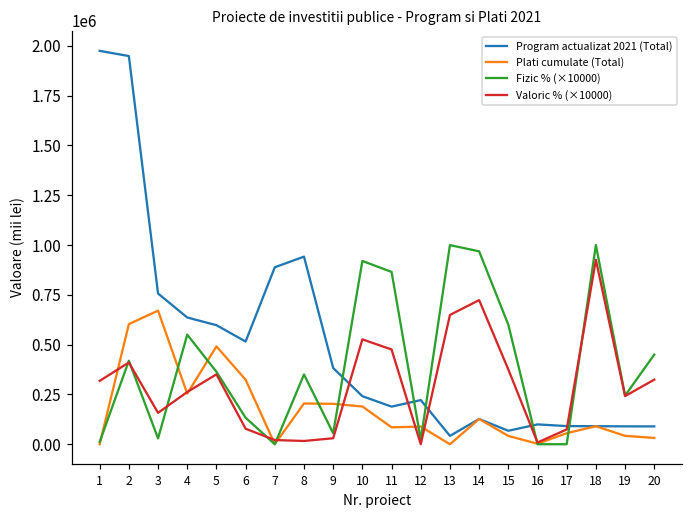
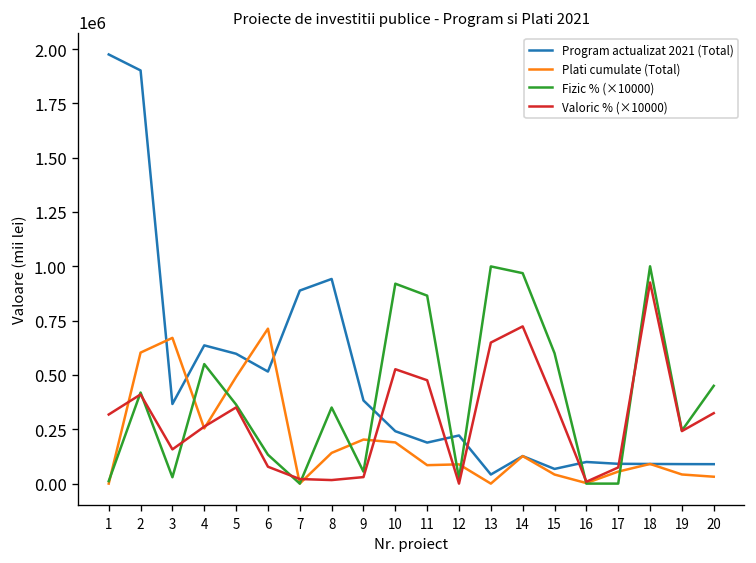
Program actualizat 2021 (Total), 2: 1950000 -> 1900000
Program actualizat 2021 (Total), 3: 760000 -> 370000
Plati cumulate (Total), 6: 320000 -> 710000
Plati cumulate (Total), 8: 200000 -> 140000
